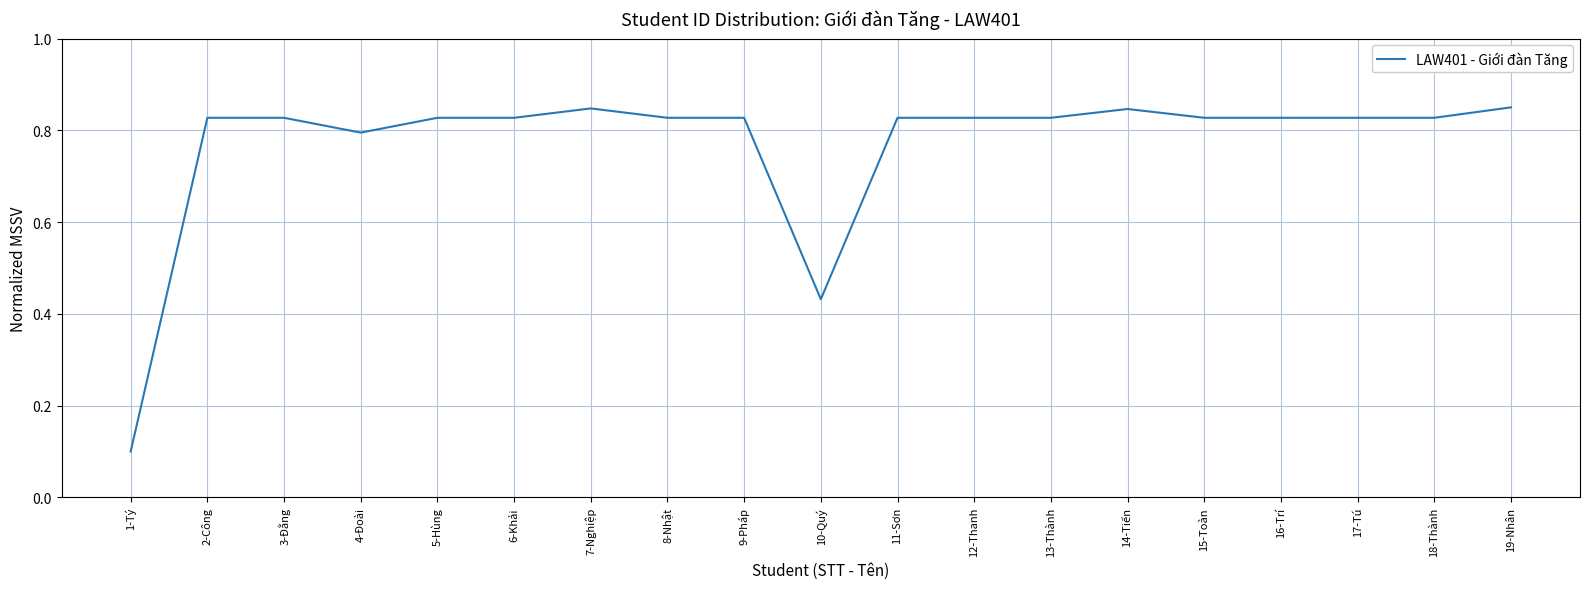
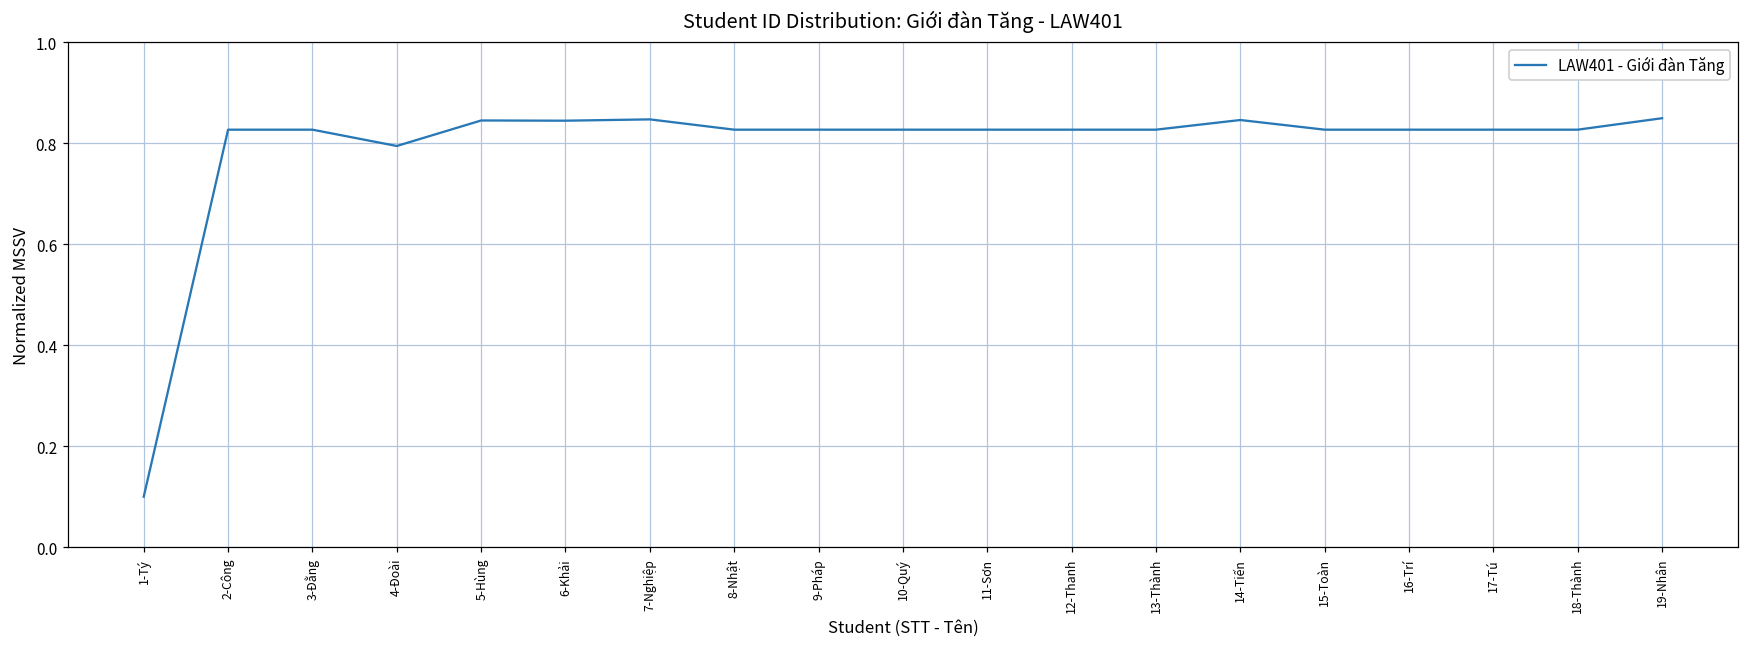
5-Hùng: 0.83 -> 0.85
6-Khải: 0.83 -> 0.85
10-Quý: 0.43 -> 0.83
